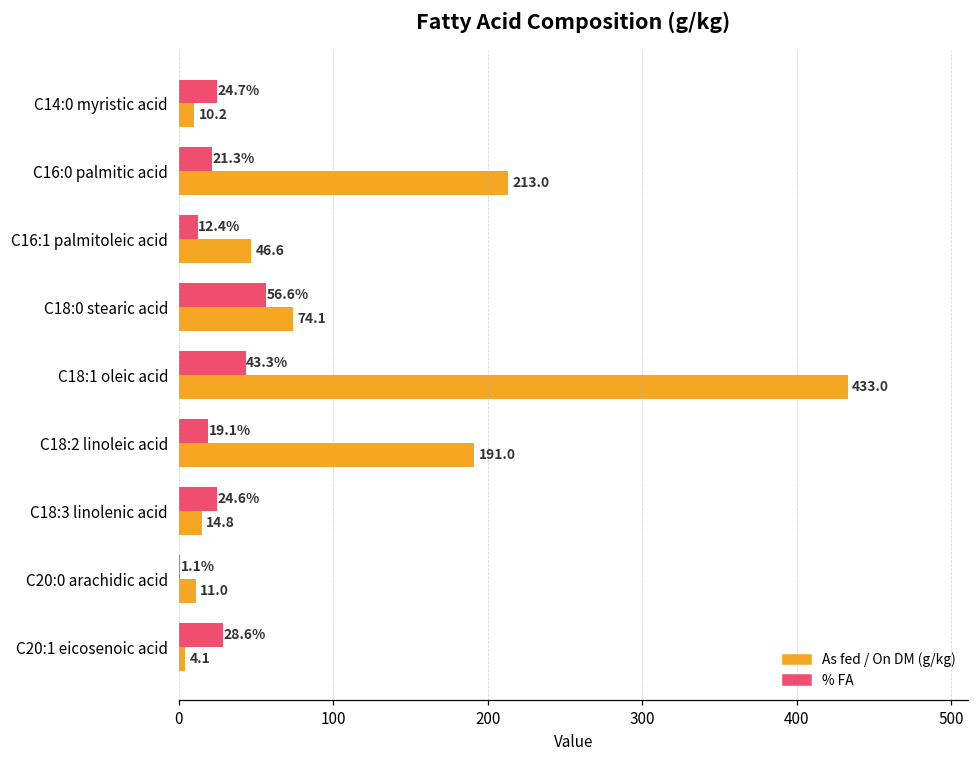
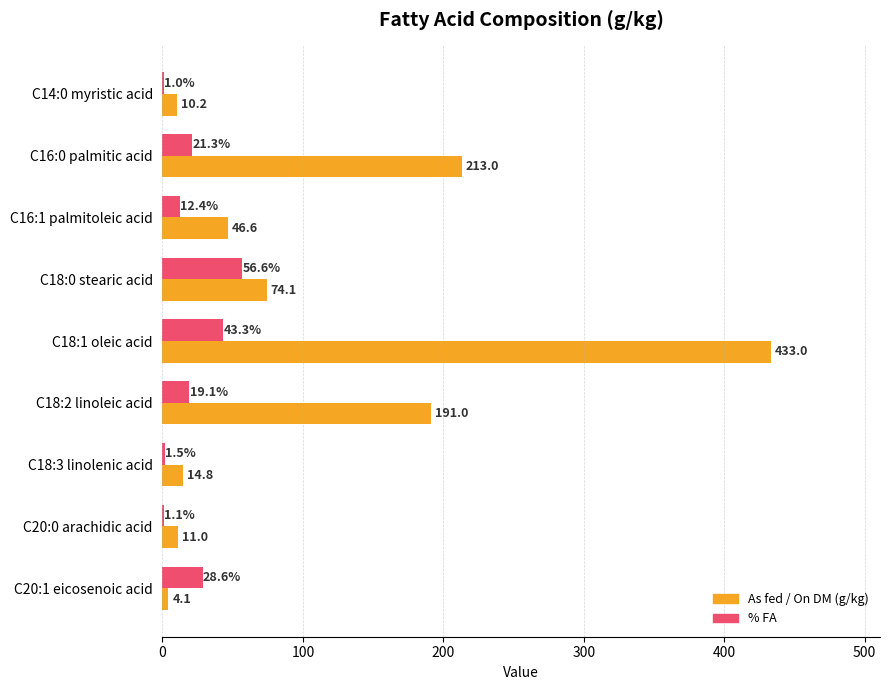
% FA, C14:0 myristic acid: 24.7% -> 1.0%
% FA, C18:3 linolenic acid: 24.6% -> 1.5%
